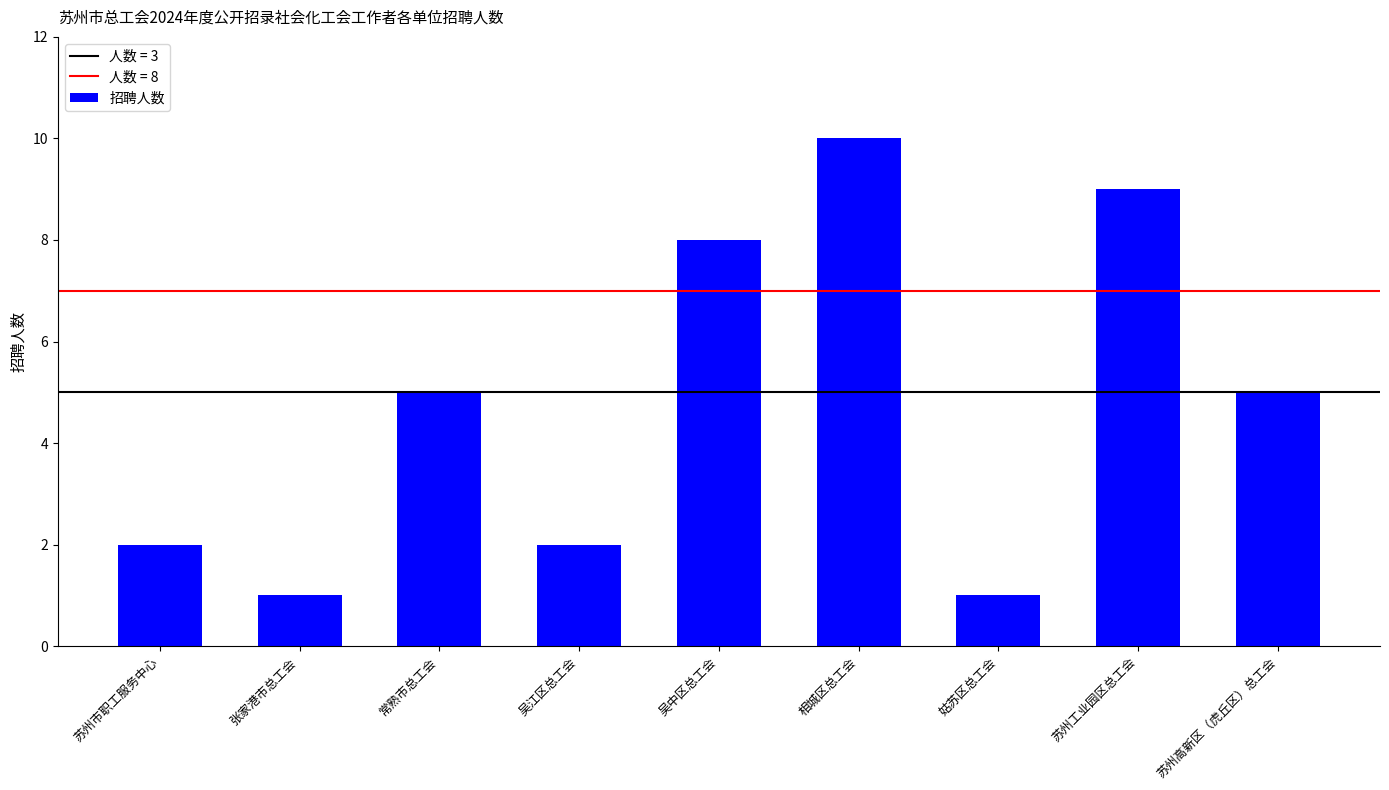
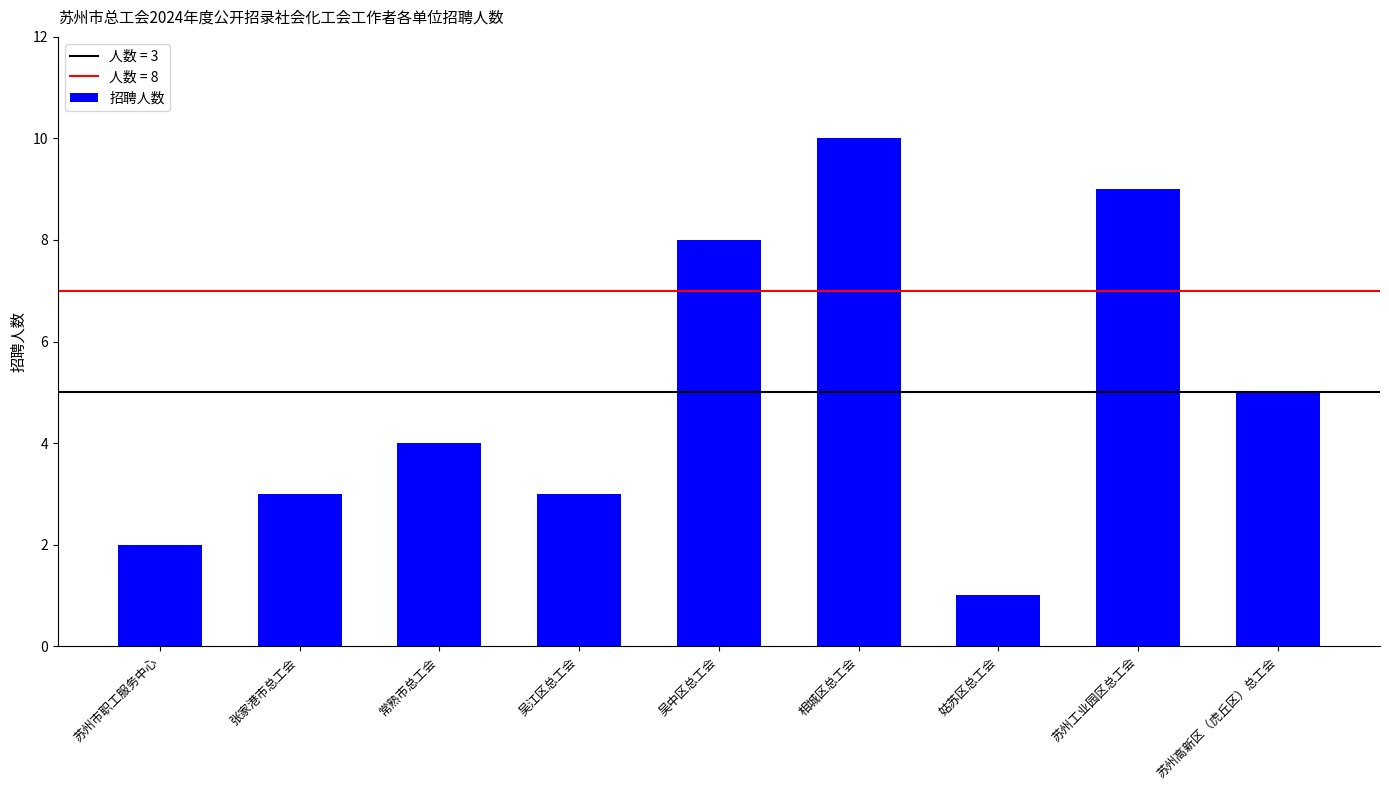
张家港市总工会: 1 -> 3
常熟市总工会: 5 -> 4
吴江区总工会: 2 -> 3
